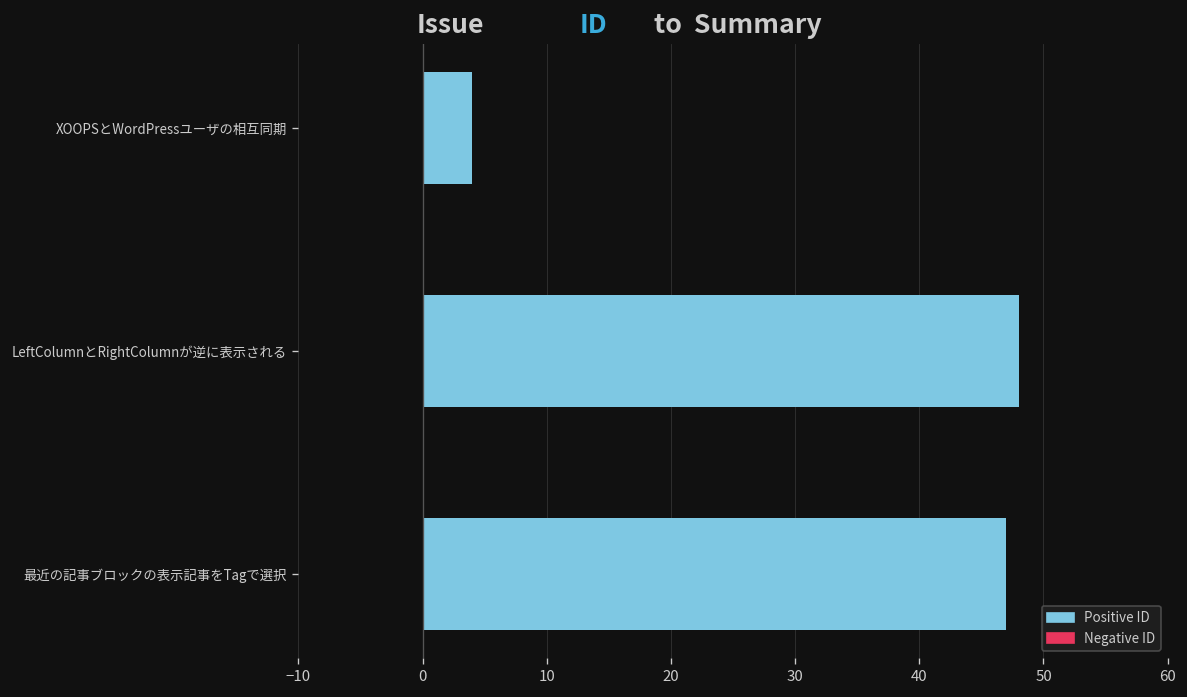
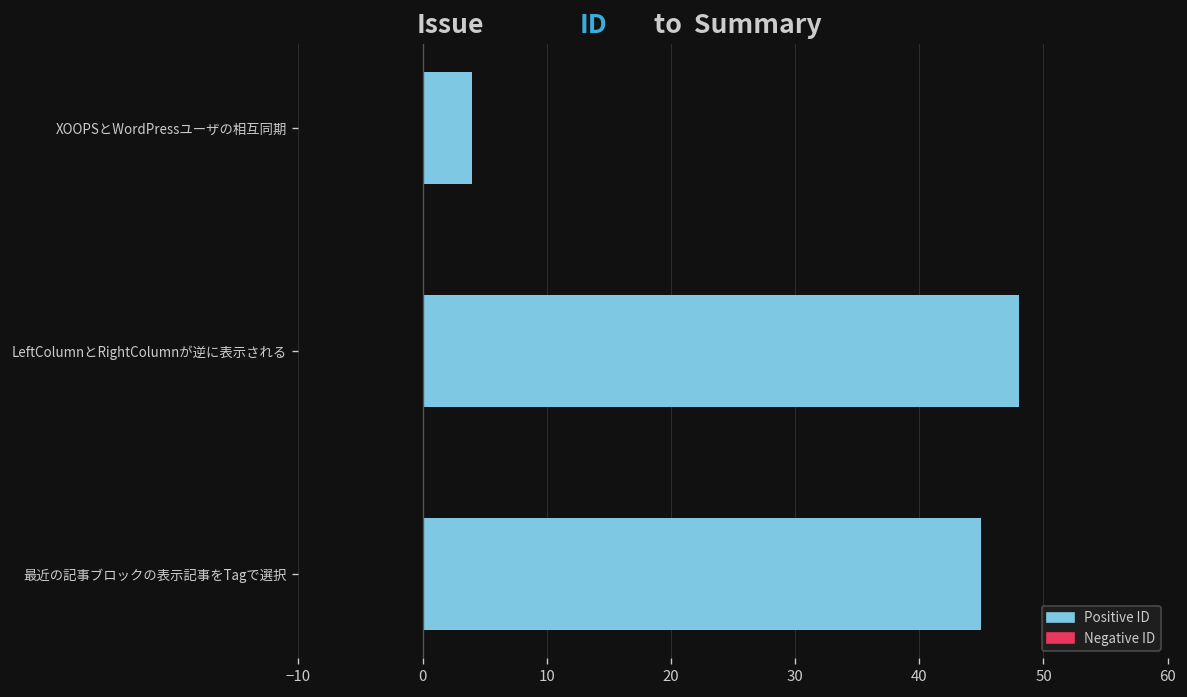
最近の記事ブロックの表示記事をTagで選択: 47 -> 45
